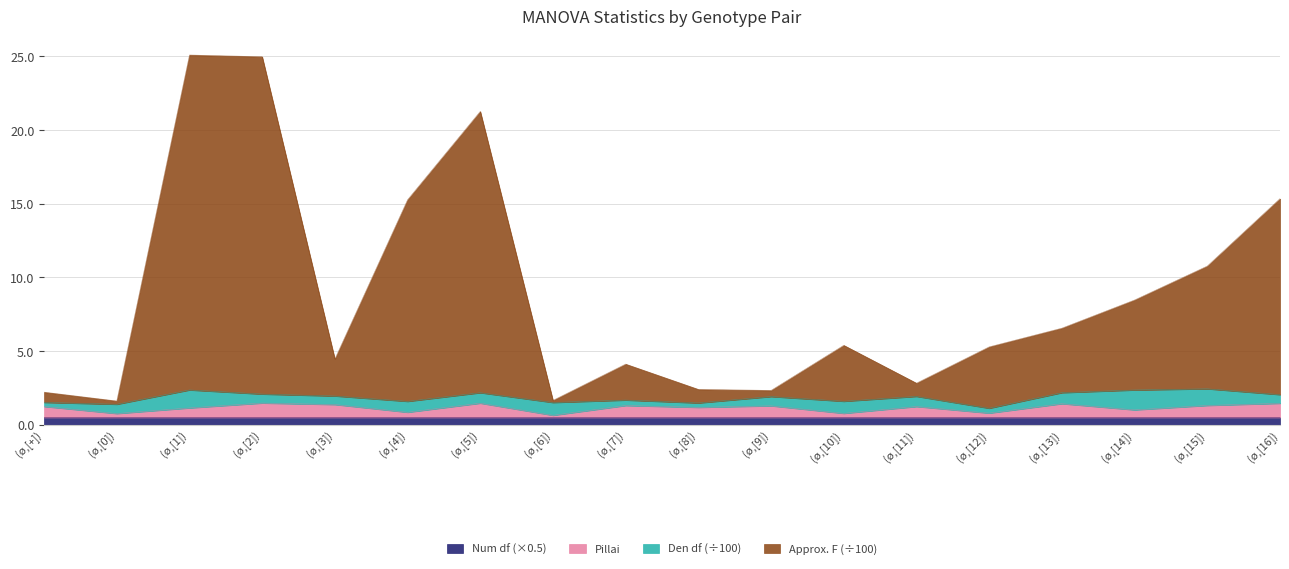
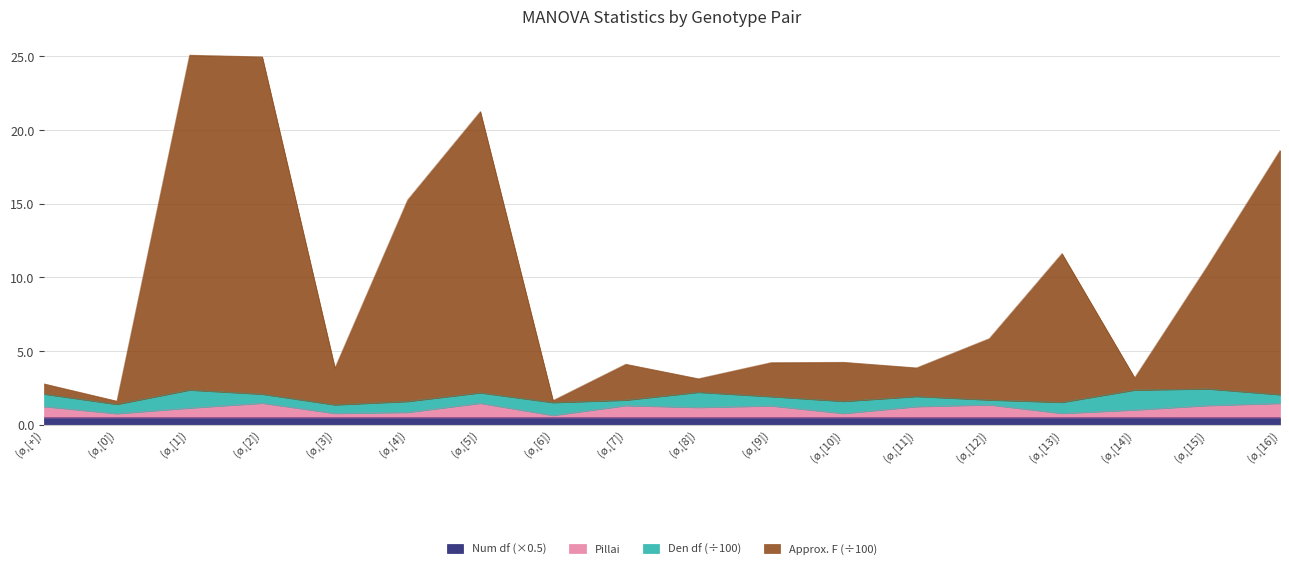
Den df (÷100), (ø,[+]): 0.3 -> 0.8
Pillai, (ø,[3]): 1.4 -> 0.8
Den df (÷100), (ø,[8]): 0.3 -> 1.0
Approx. F (÷100), (ø,[9]): 0.4 -> 2.3
Approx. F (÷100), (ø,[10]): 3.8 -> 2.7
Approx. F (÷100), (ø,[11]): 0.9 -> 1.9
Pillai, (ø,[12]): 0.8 -> 1.4
Pillai, (ø,[13]): 1.4 -> 0.8
Approx. F (÷100), (ø,[13]): 4.4 -> 10.1
Approx. F (÷100), (ø,[14]): 6.1 -> 0.8
Approx. F (÷100), (ø,[16]): 13.3 -> 16.6
